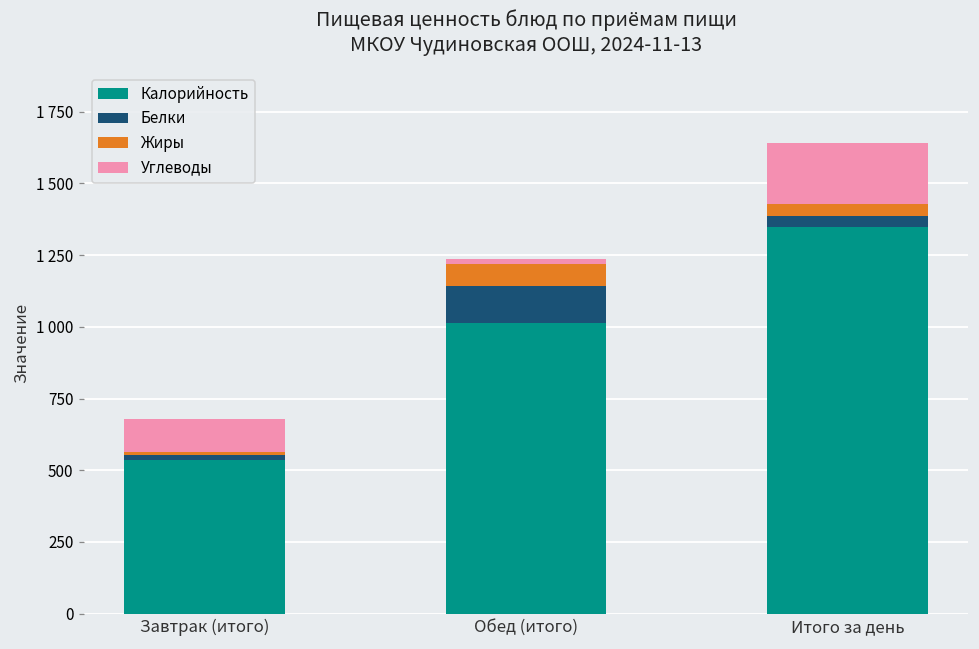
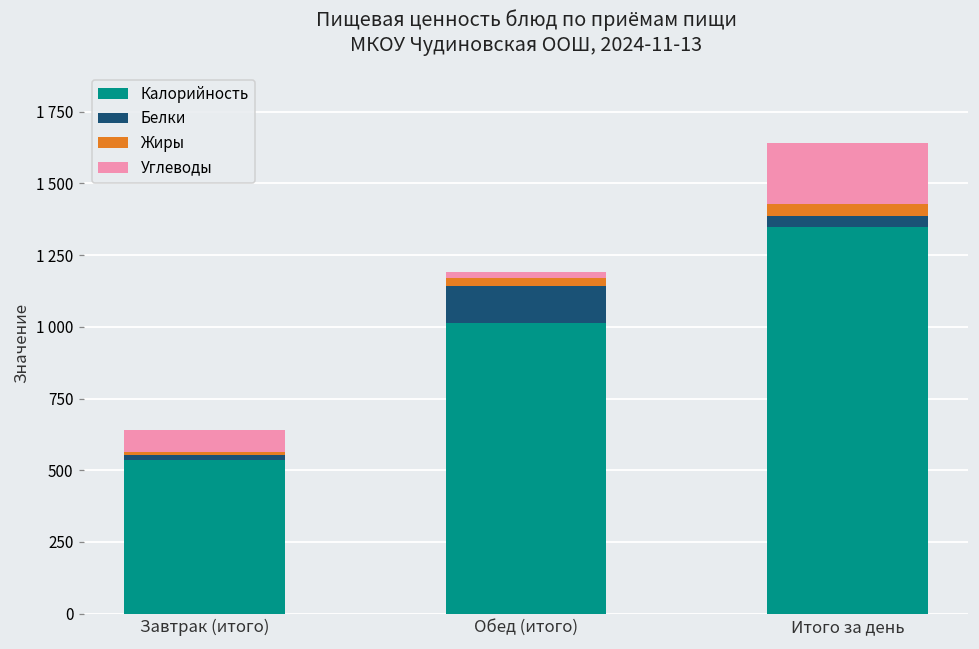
Углеводы, Завтрак (итого): 110 -> 80
Жиры, Обед (итого): 80 -> 30
